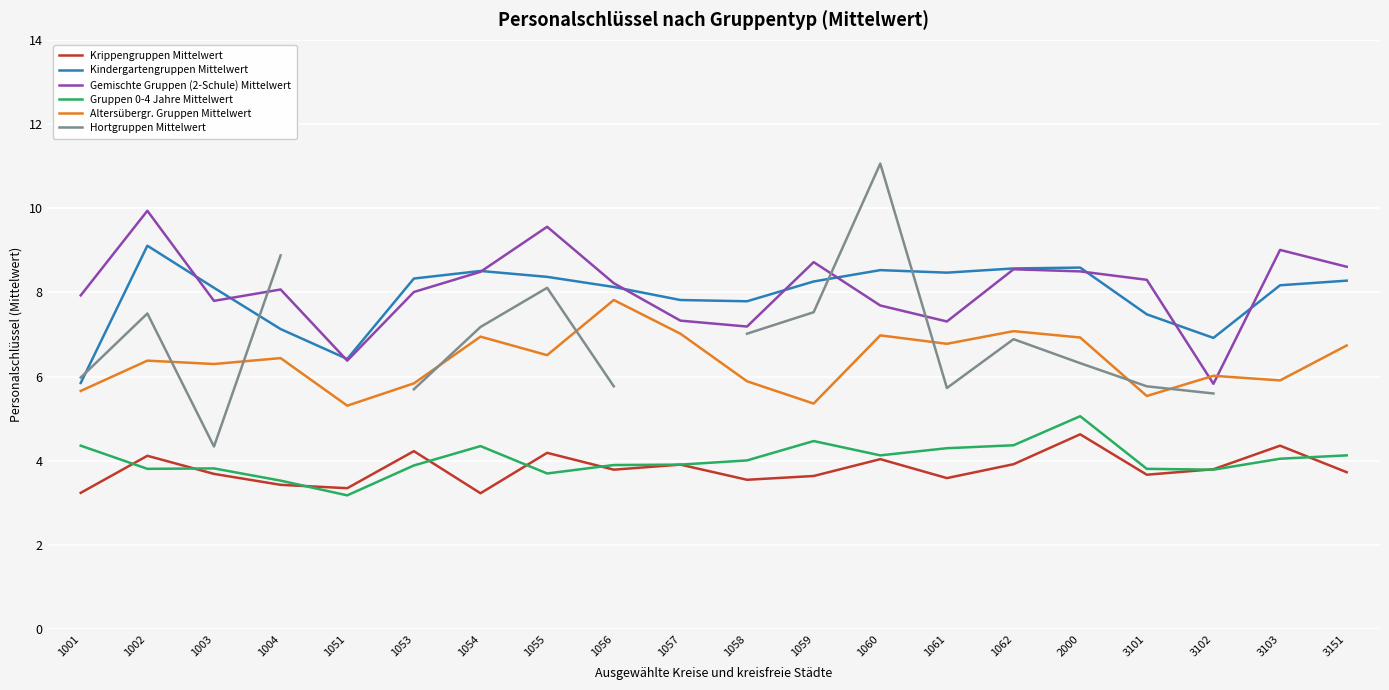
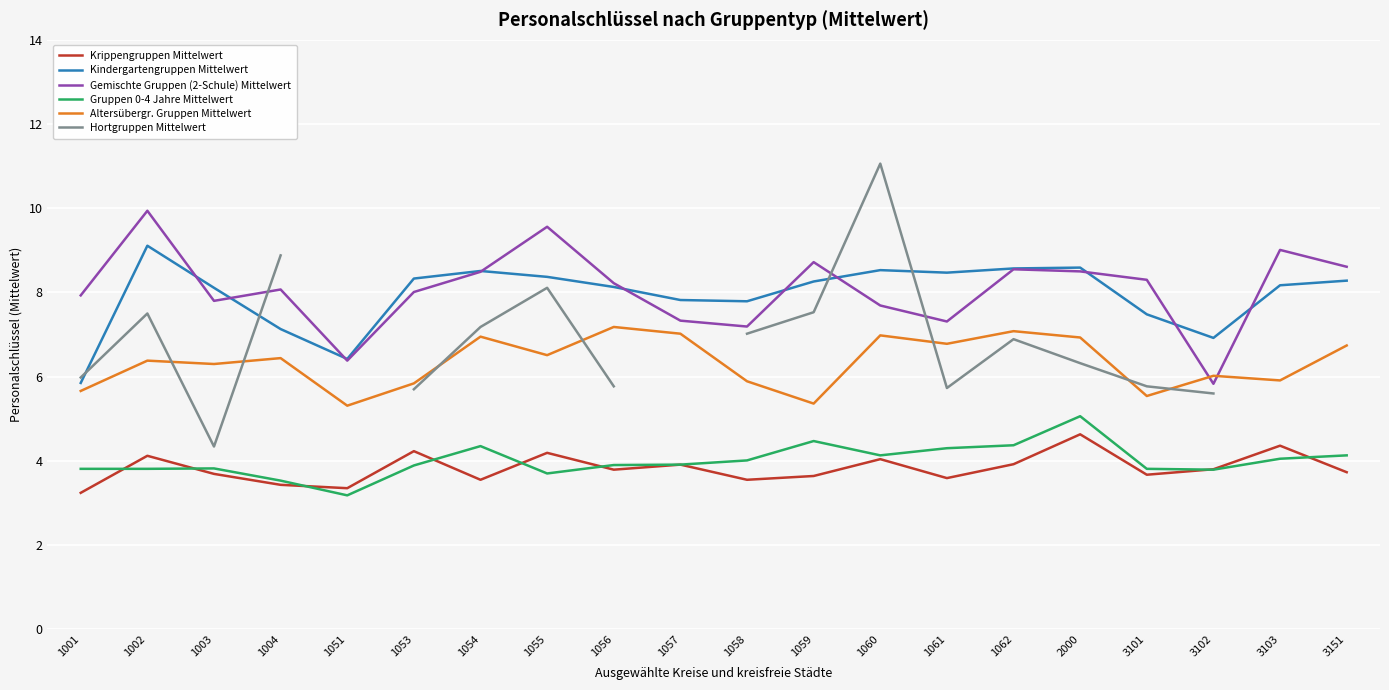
Gruppen 0-4 Jahre Mittelwert, 1001: 4.4 -> 3.8
Krippengruppen Mittelwert, 1054: 3.2 -> 3.6
Altersübergr. Gruppen Mittelwert, 1056: 7.8 -> 7.2
